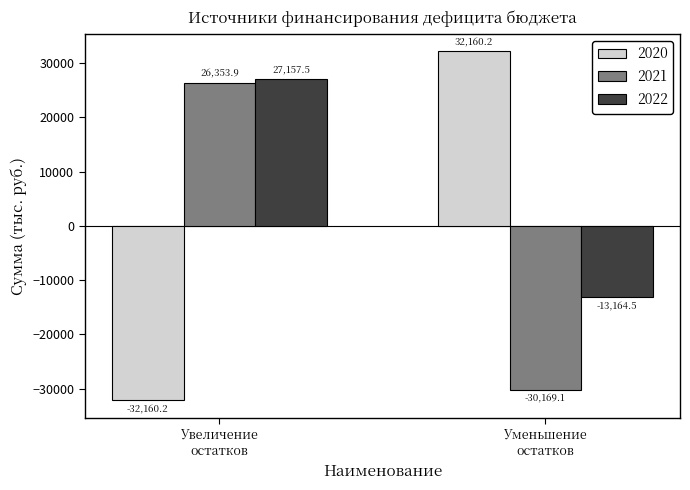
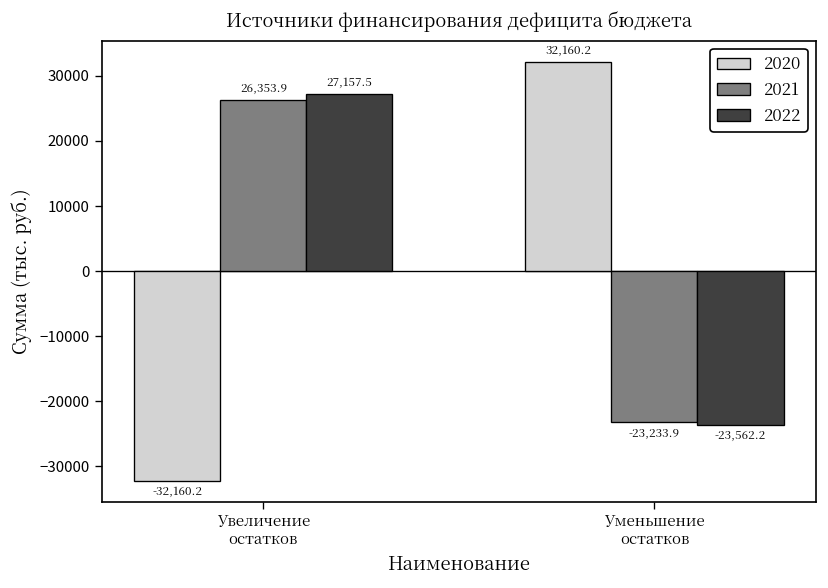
2021, Уменьшение остатков: -30,169.1 -> -23,233.9
2022, Уменьшение остатков: -13,164.5 -> -23,562.2
